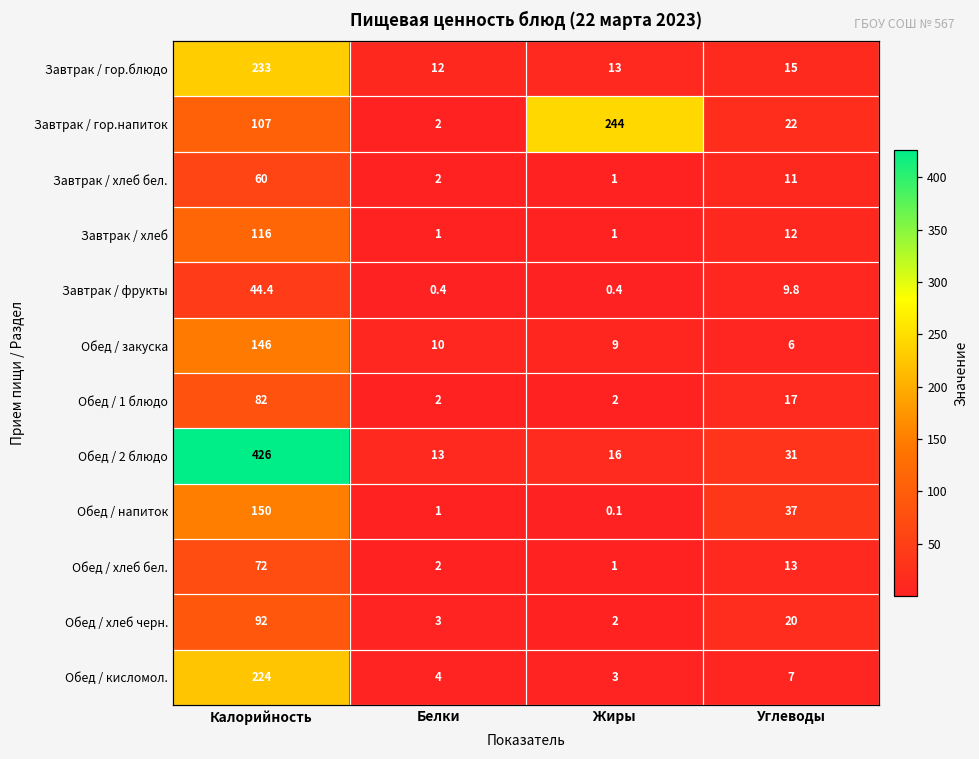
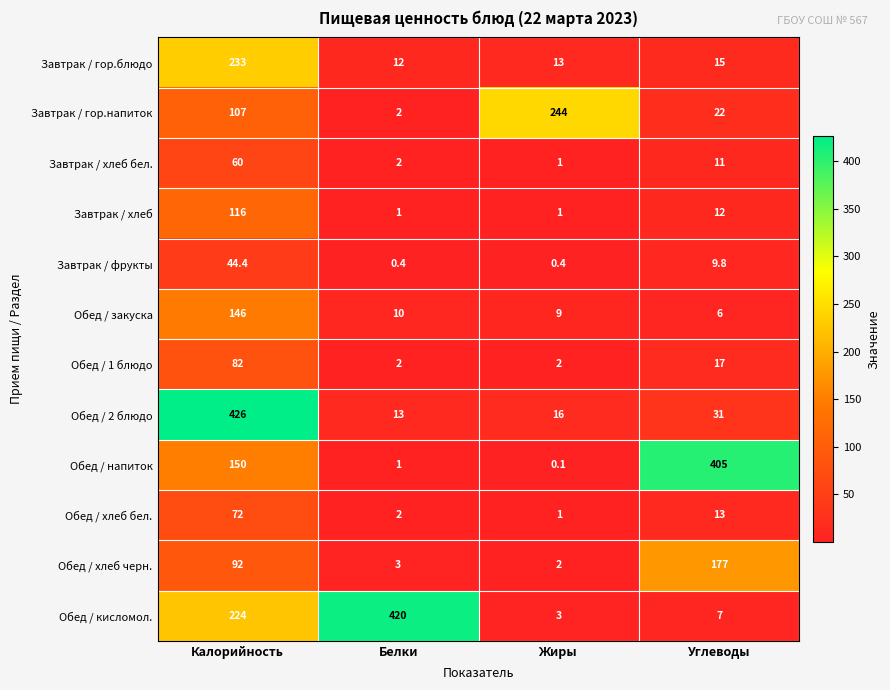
Обед / напиток, Углеводы: 37 -> 405
Обед / хлеб черн., Углеводы: 20 -> 177
Обед / кисломол., Белки: 4 -> 420
